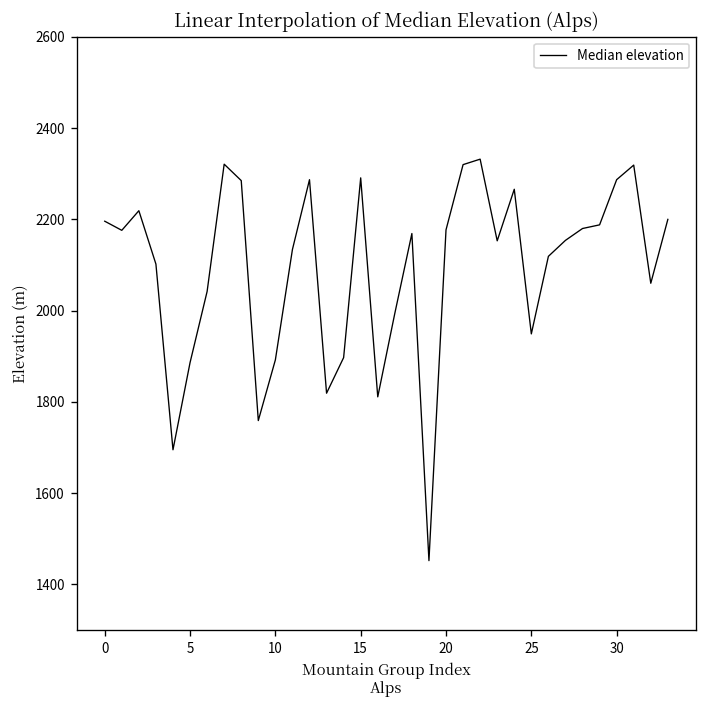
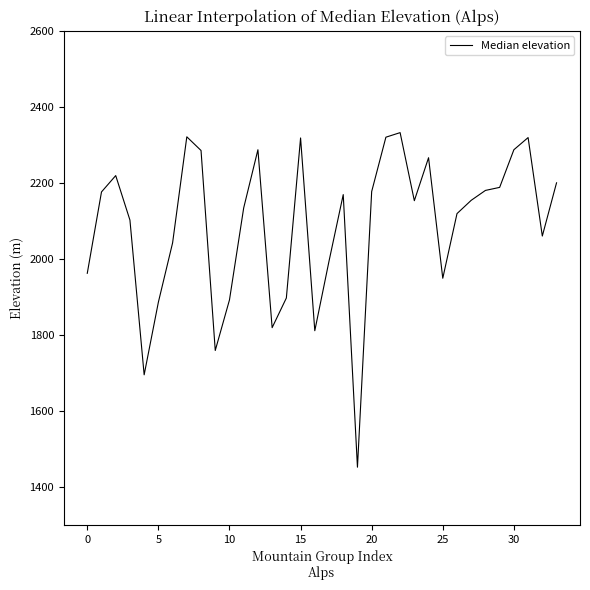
0: 2200 -> 1960
15: 2290 -> 2320
